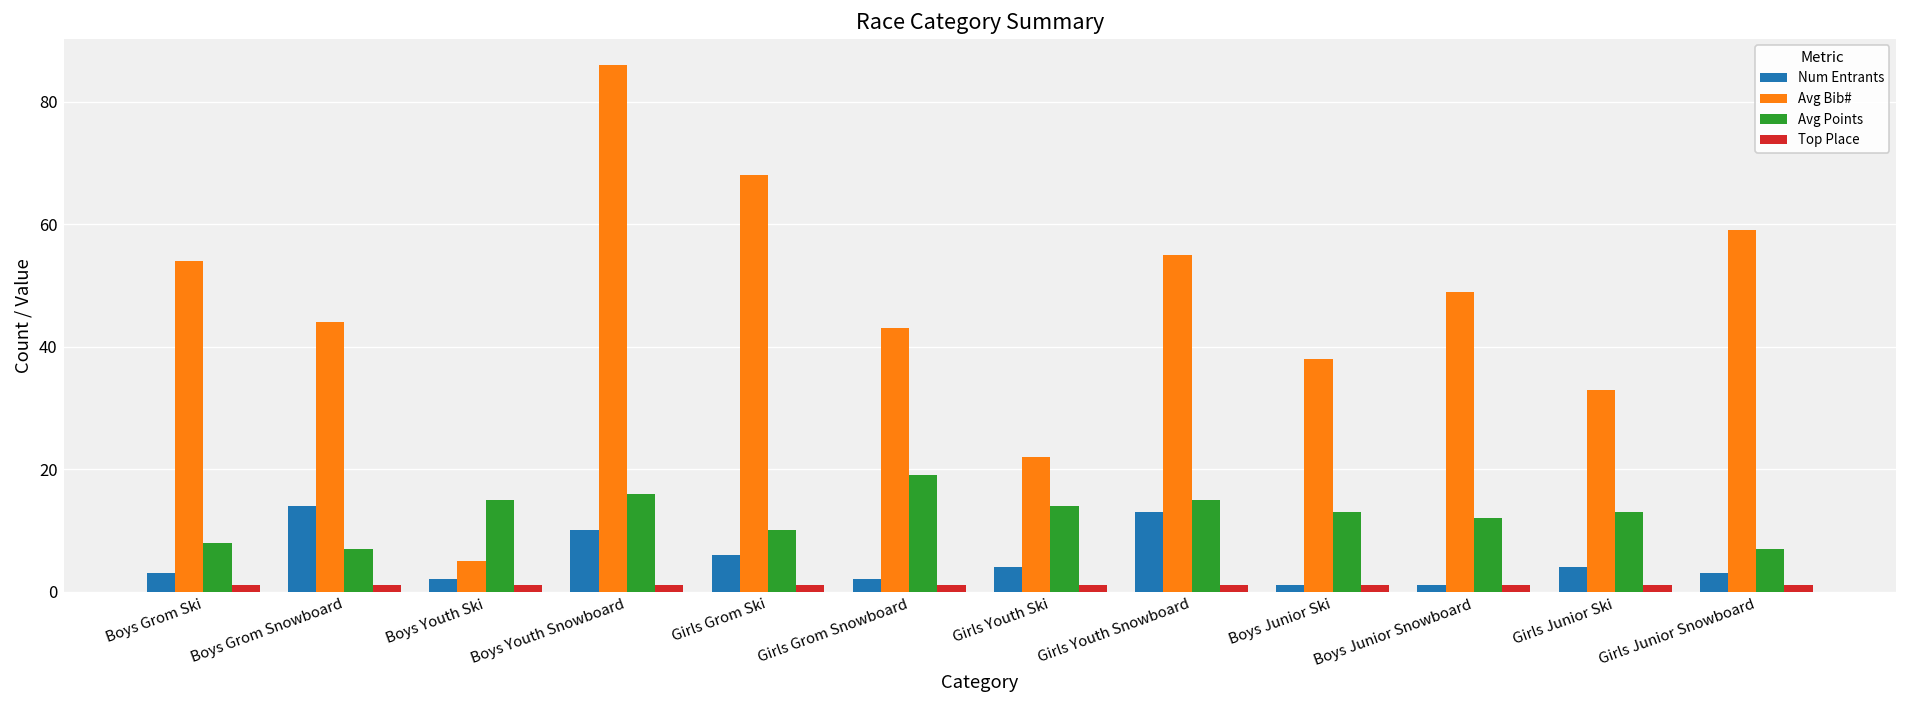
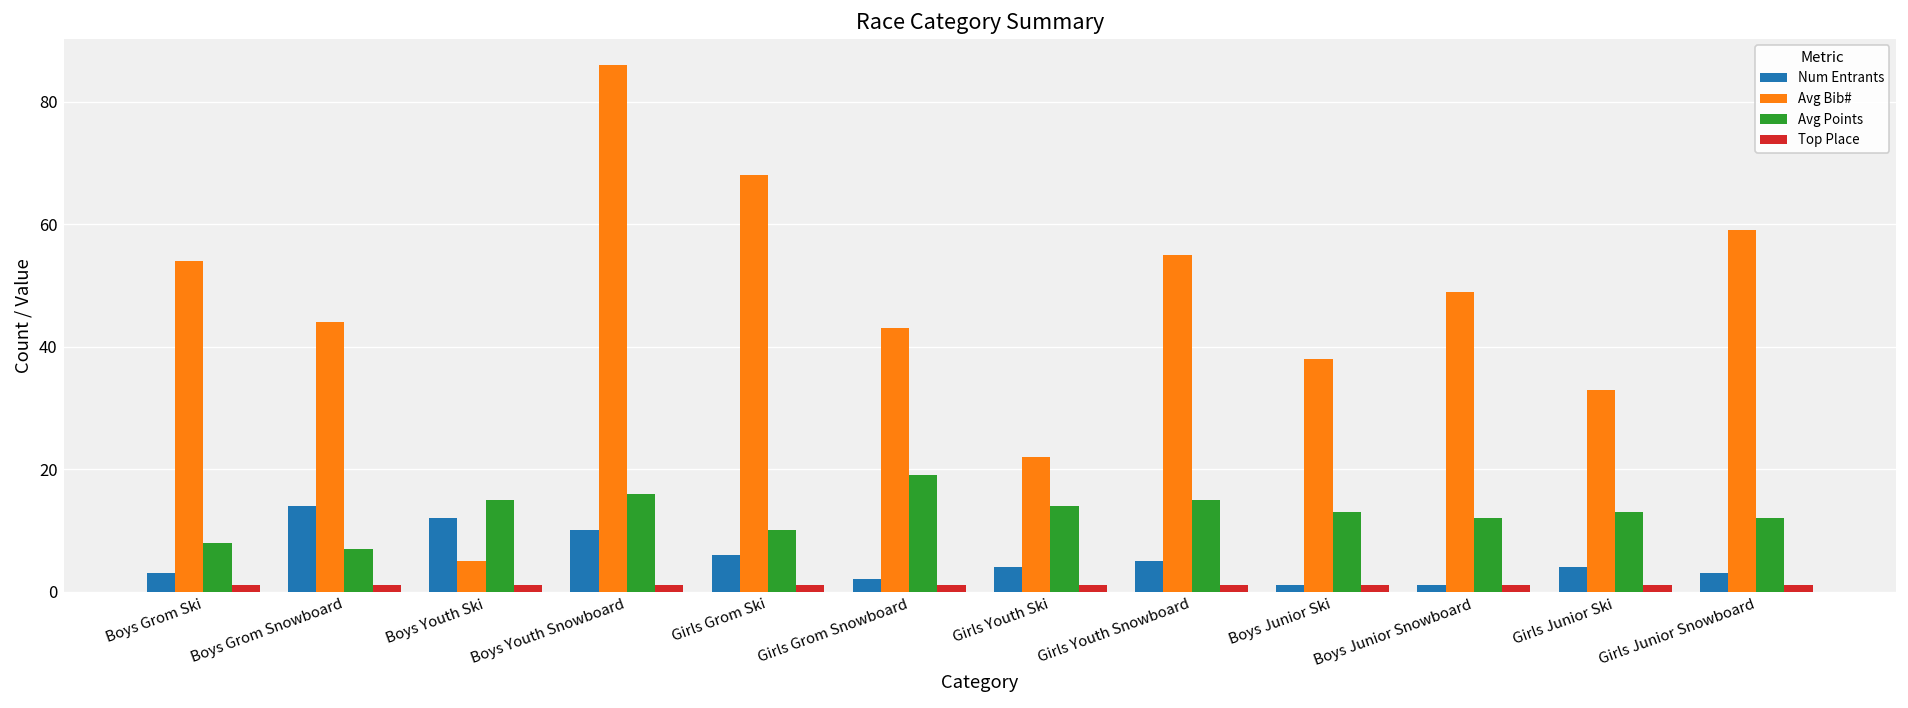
Num Entrants, Boys Youth Ski: 2 -> 12
Num Entrants, Girls Youth Snowboard: 13 -> 5
Avg Points, Girls Junior Snowboard: 7 -> 12
